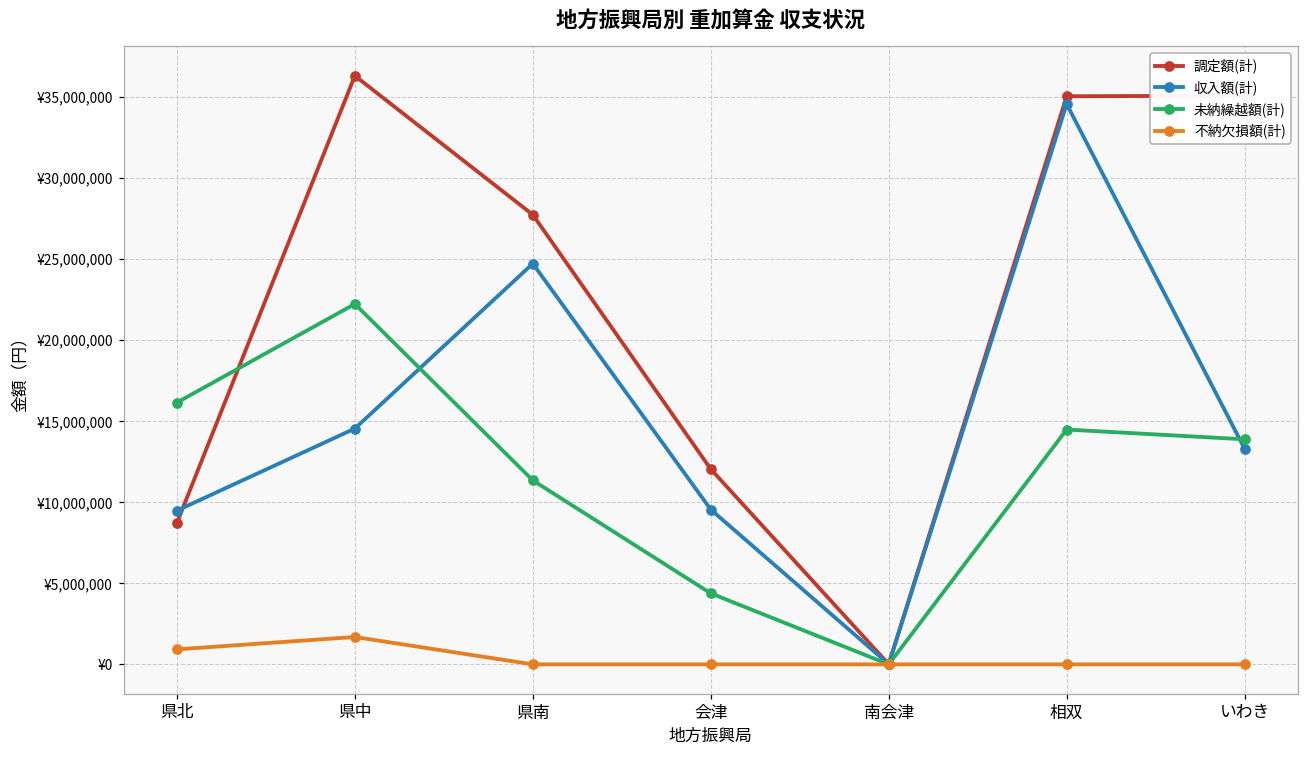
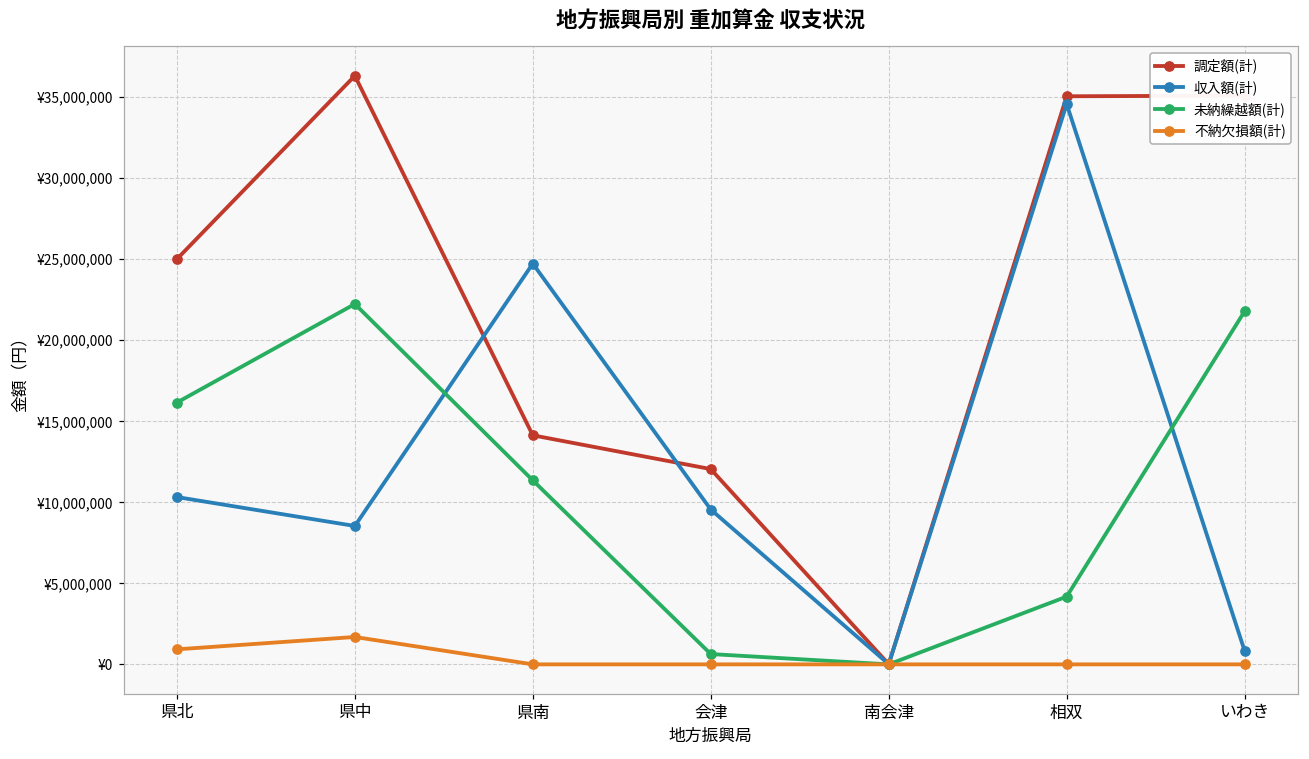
調定額(計), 県北: ¥8,700,000 -> ¥25,000,000
収入額(計), 県北: ¥9,500,000 -> ¥10,300,000
収入額(計), 県中: ¥14,600,000 -> ¥8,500,000
調定額(計), 県南: ¥27,700,000 -> ¥14,100,000
未納繰越額(計), 会津: ¥4,400,000 -> ¥600,000
未納繰越額(計), 相双: ¥14,500,000 -> ¥4,200,000
収入額(計), いわき: ¥13,300,000 -> ¥800,000
未納繰越額(計), いわき: ¥13,900,000 -> ¥21,800,000
